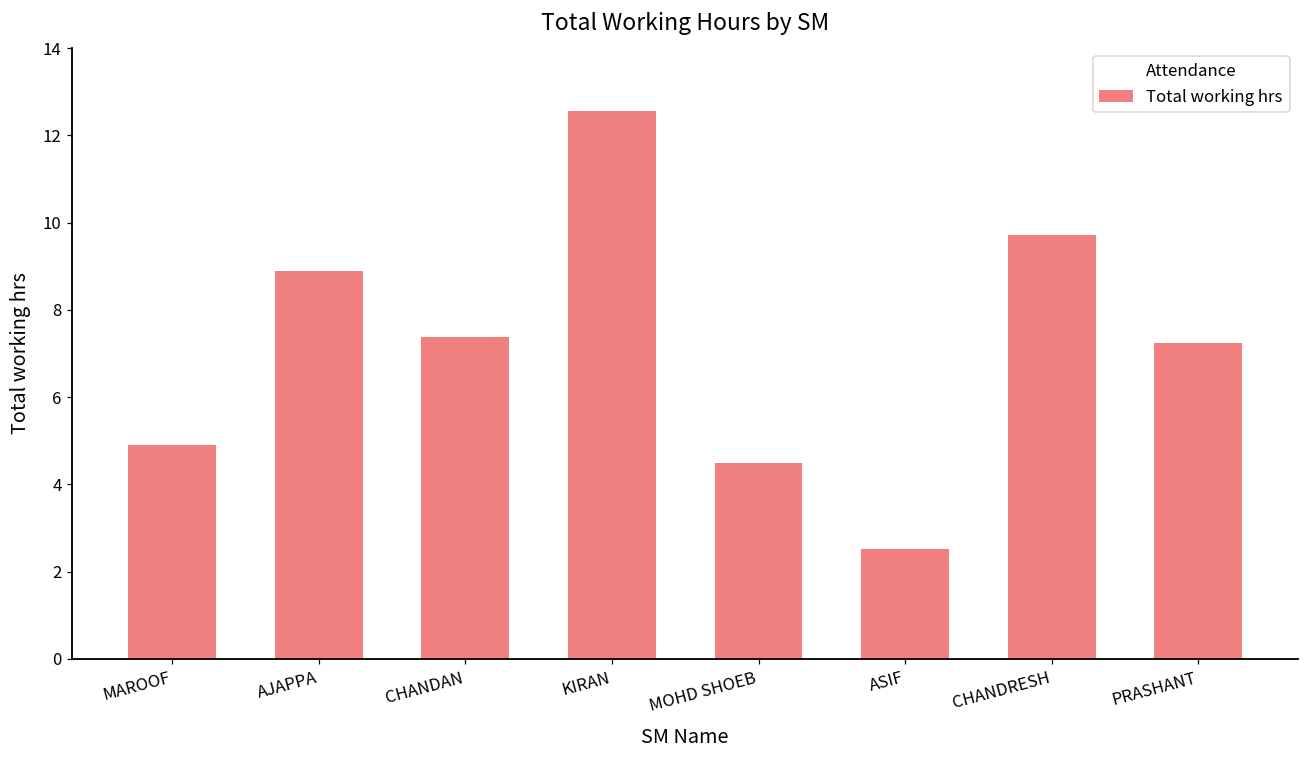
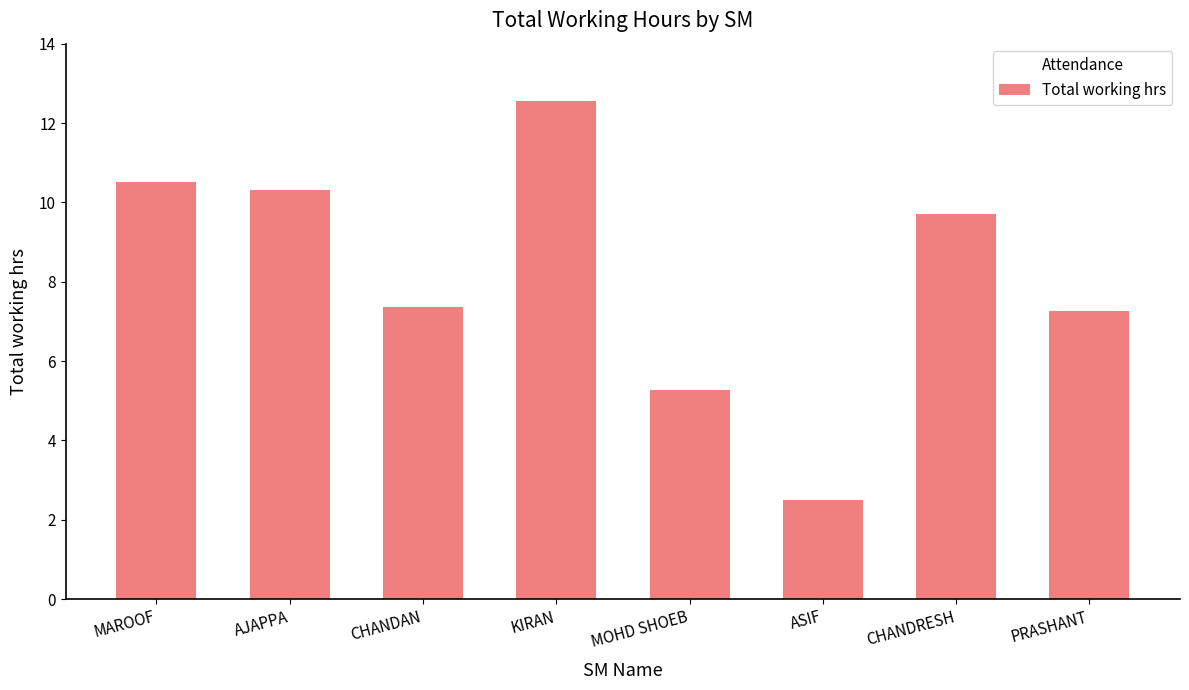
MAROOF: 4.9 -> 10.5
AJAPPA: 8.9 -> 10.3
MOHD SHOEB: 4.5 -> 5.3
